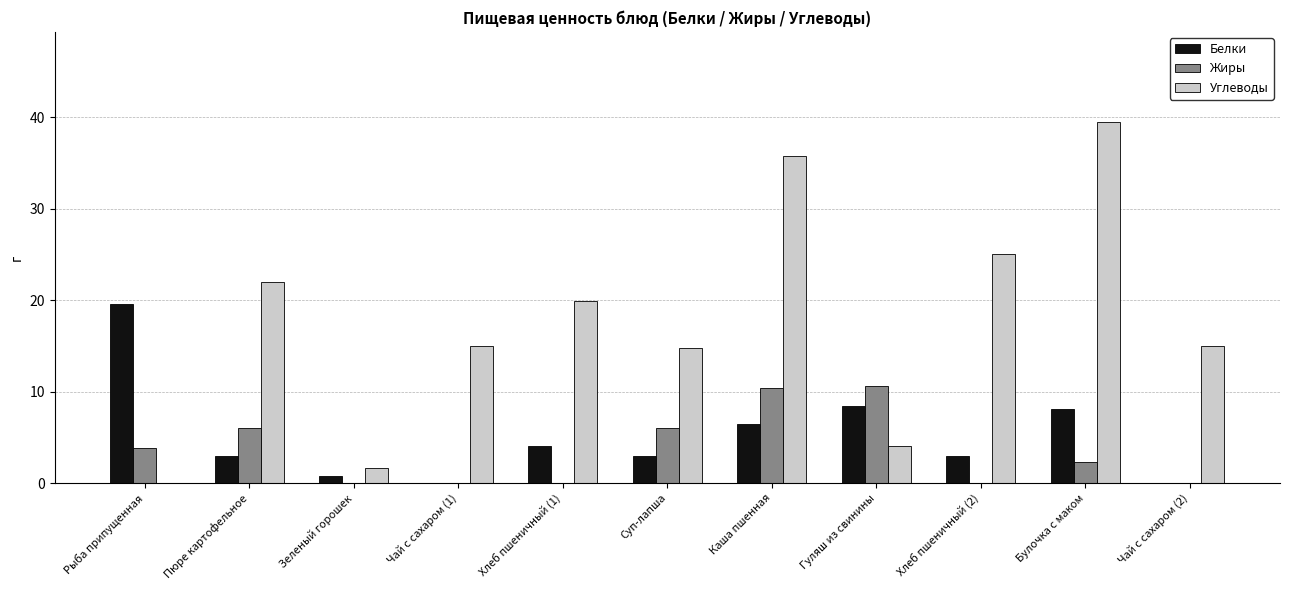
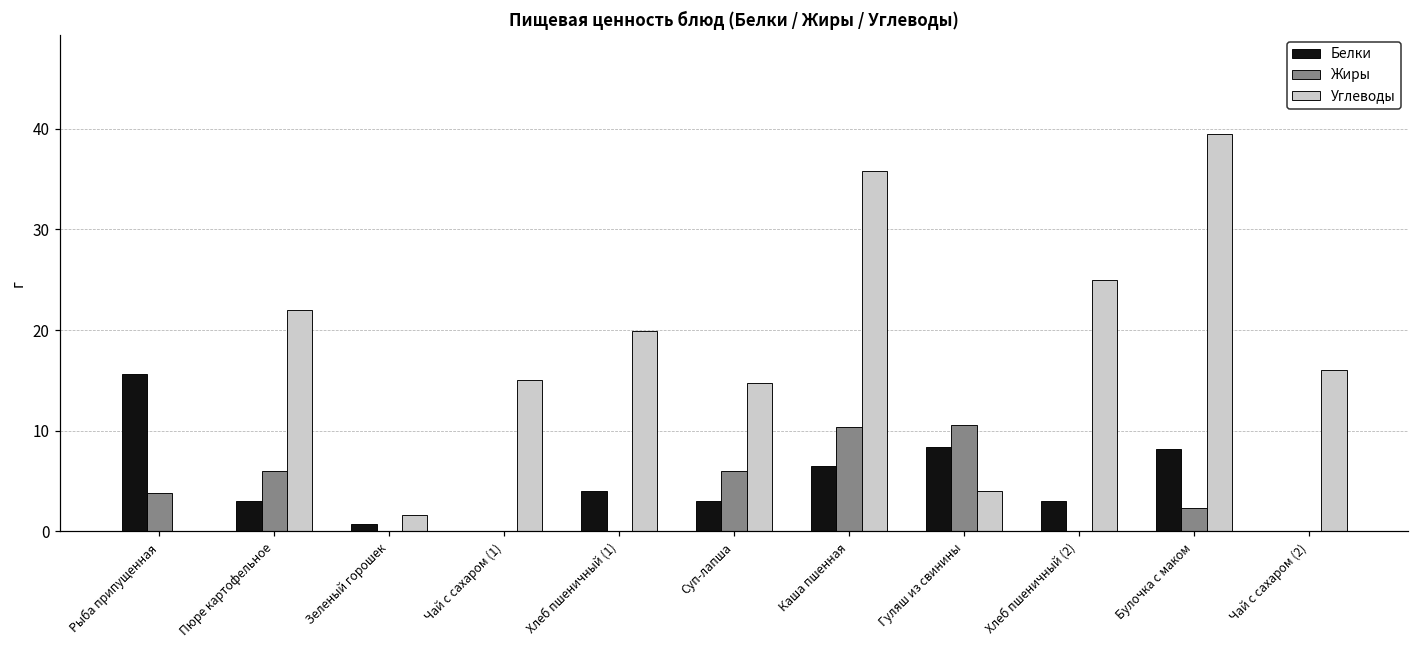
Белки, Рыба припущенная: 20 -> 16
Углеводы, Чай с сахаром (2): 15 -> 16
